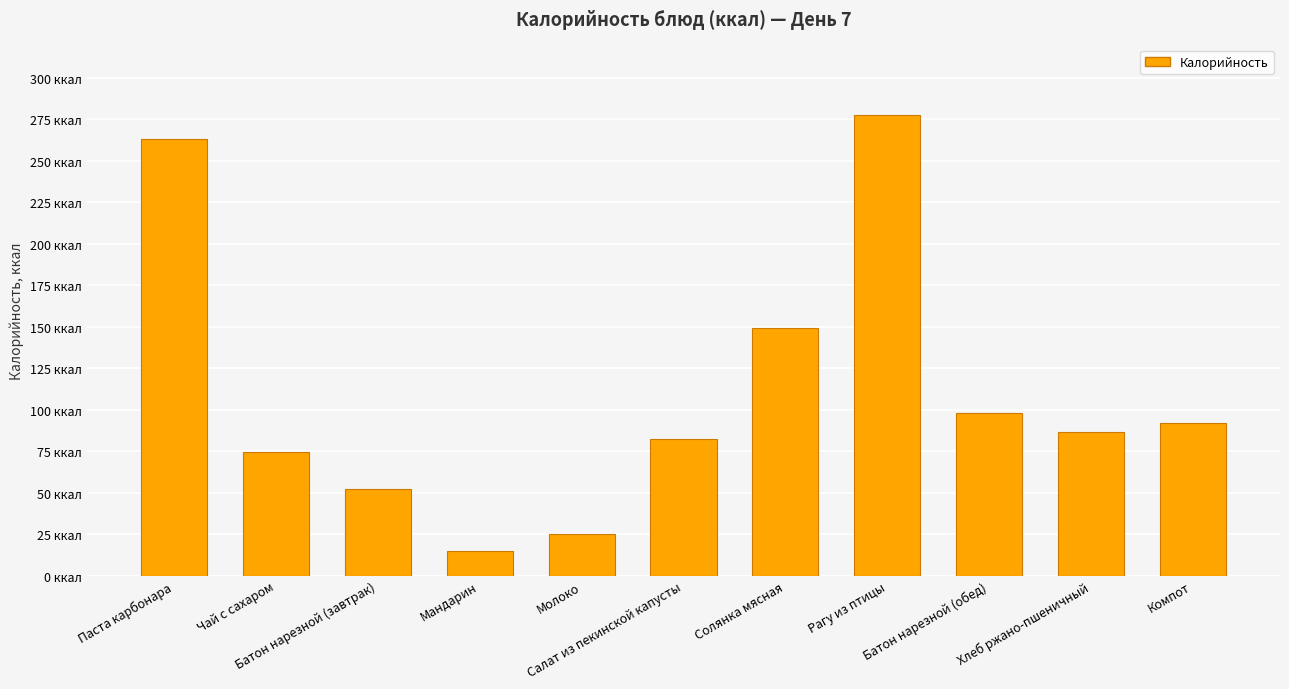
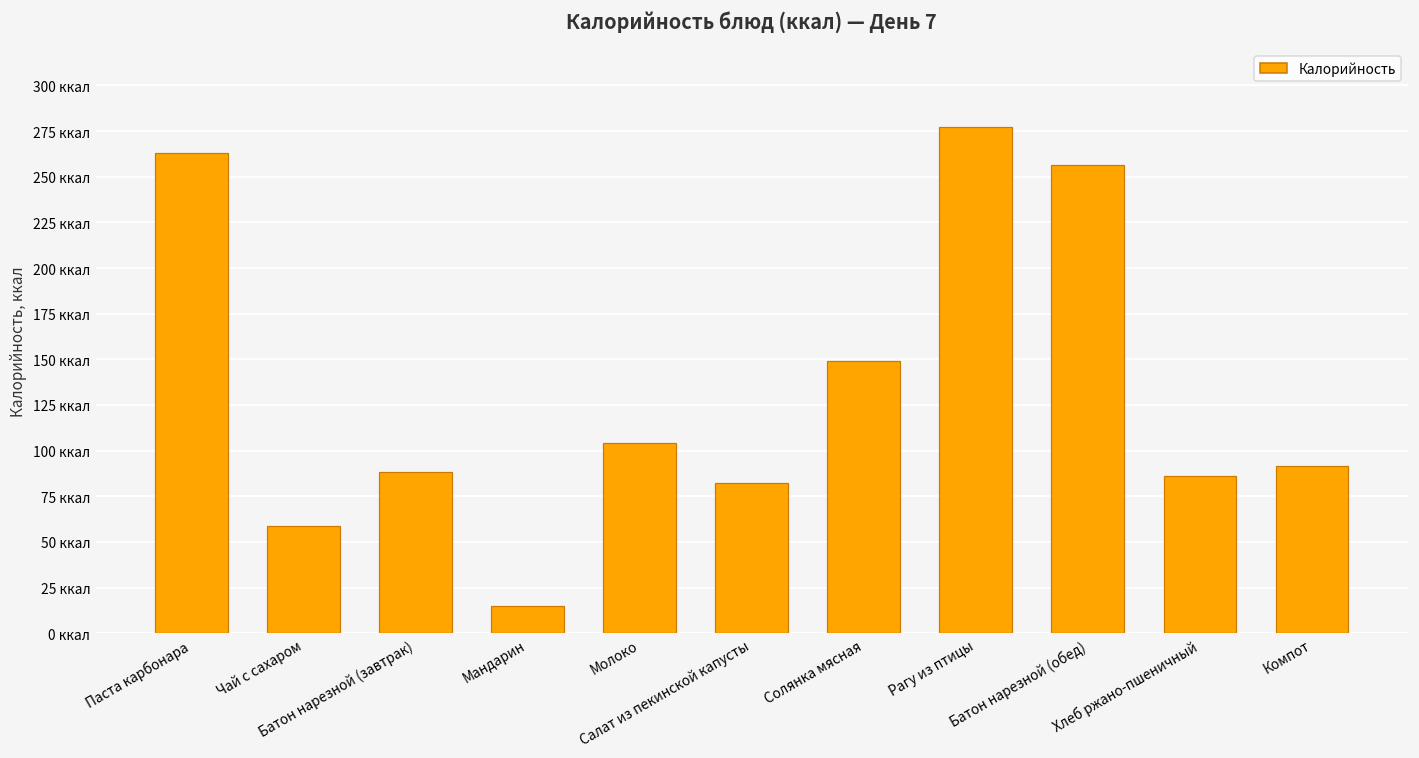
Чай с сахаром: 74 ккал -> 59 ккал
Батон нарезной (завтрак): 52 ккал -> 88 ккал
Молоко: 25 ккал -> 104 ккал
Батон нарезной (обед): 98 ккал -> 256 ккал
